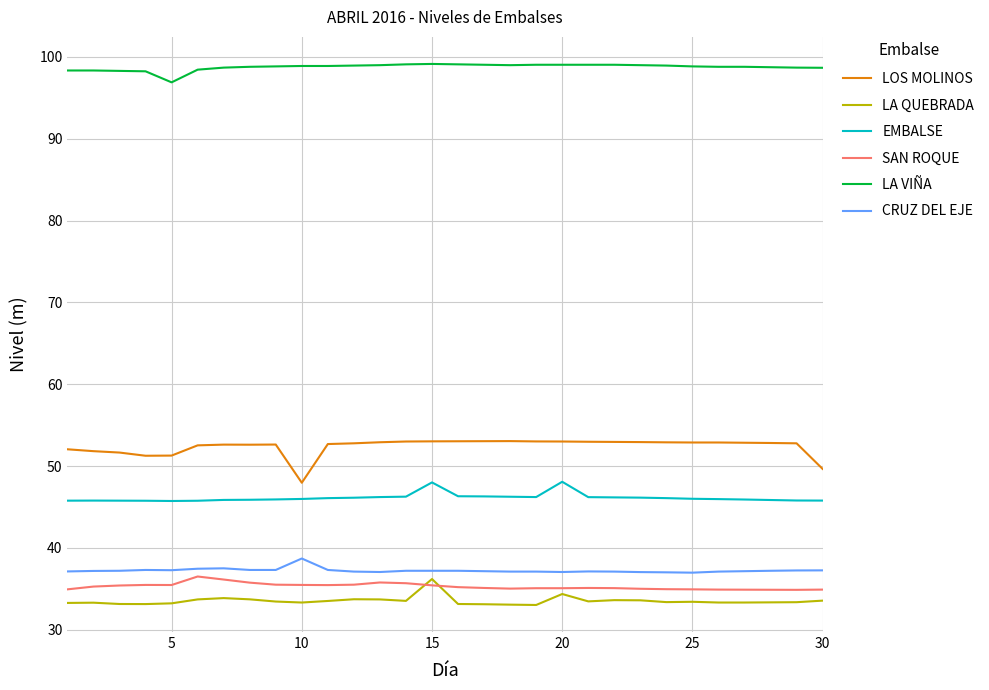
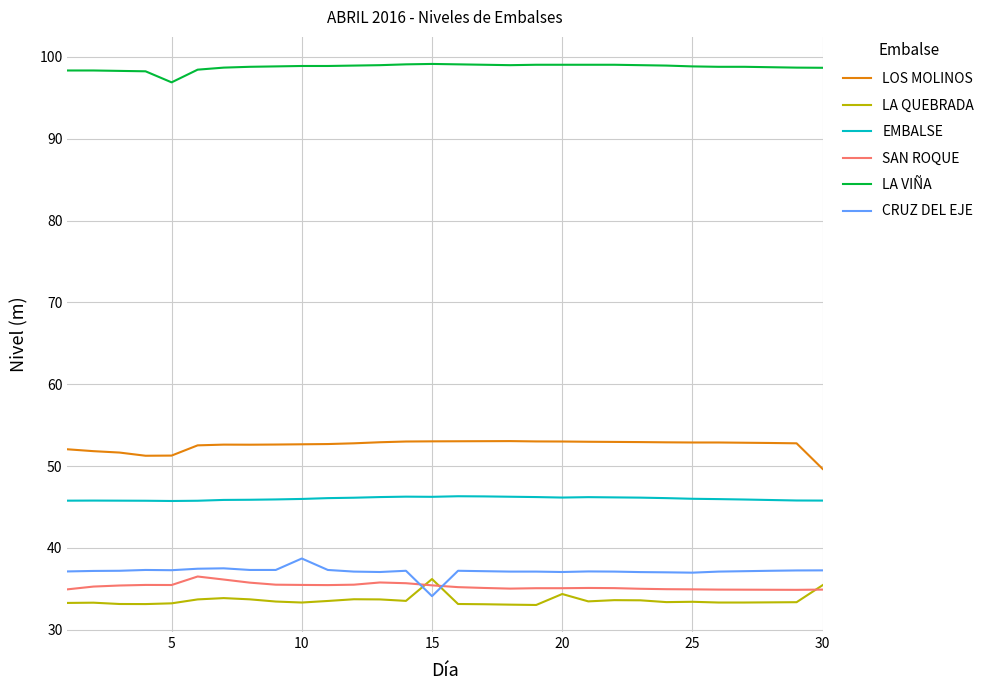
LOS MOLINOS, 10: 48 -> 53
EMBALSE, 15: 48 -> 46
CRUZ DEL EJE, 15: 37 -> 34
EMBALSE, 20: 48 -> 46
LA QUEBRADA, 30: 34 -> 35
